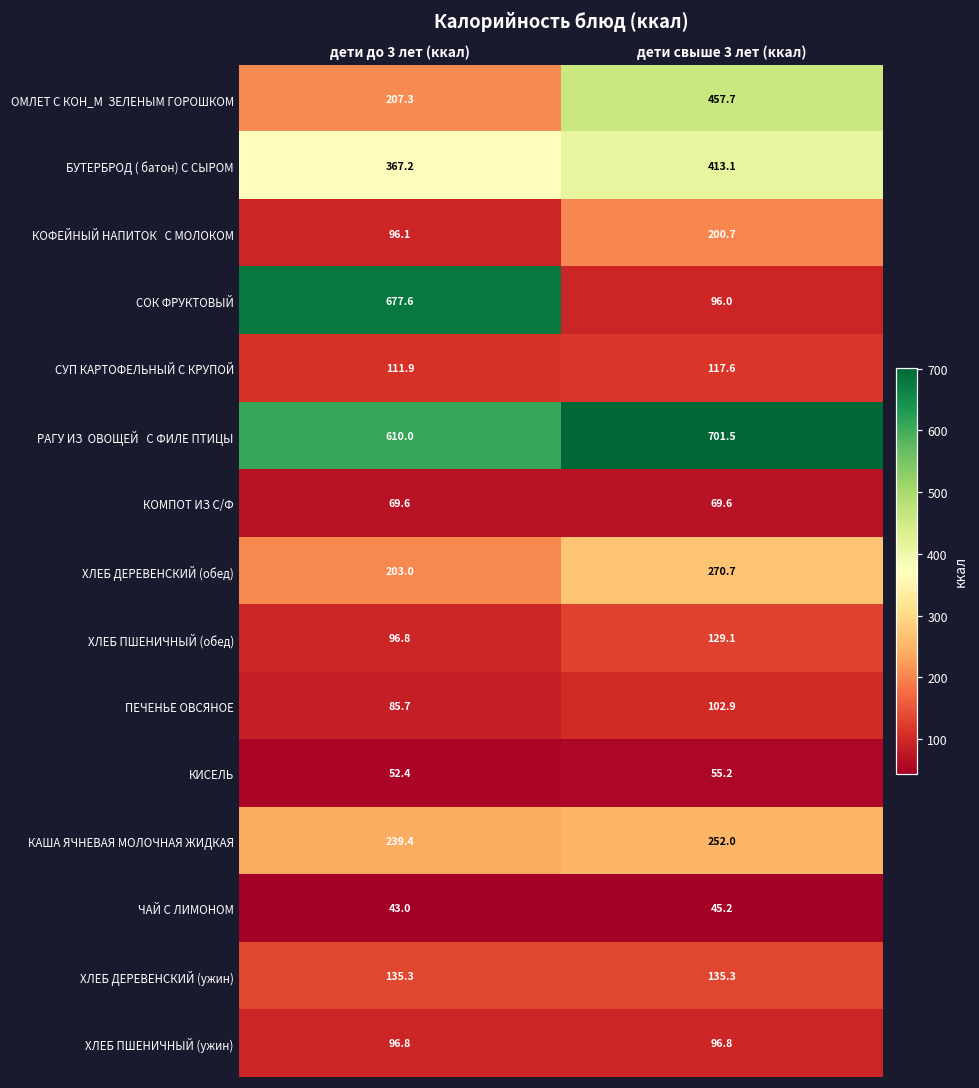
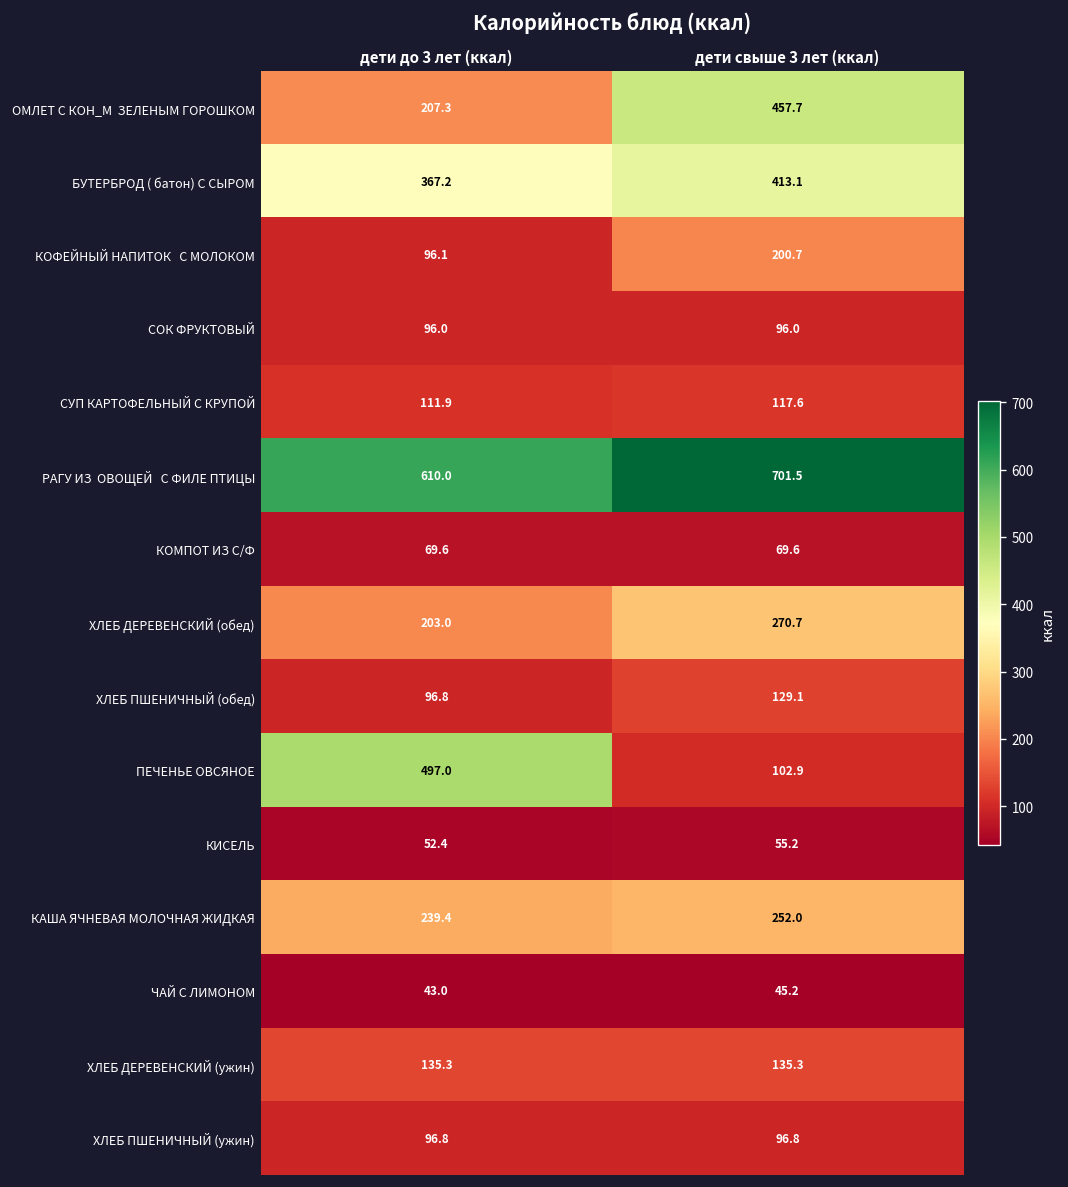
СОК ФРУКТОВЫЙ, дети до 3 лет (ккал): 677.6 -> 96.0
ПЕЧЕНЬЕ ОВСЯНОЕ, дети до 3 лет (ккал): 85.7 -> 497.0
